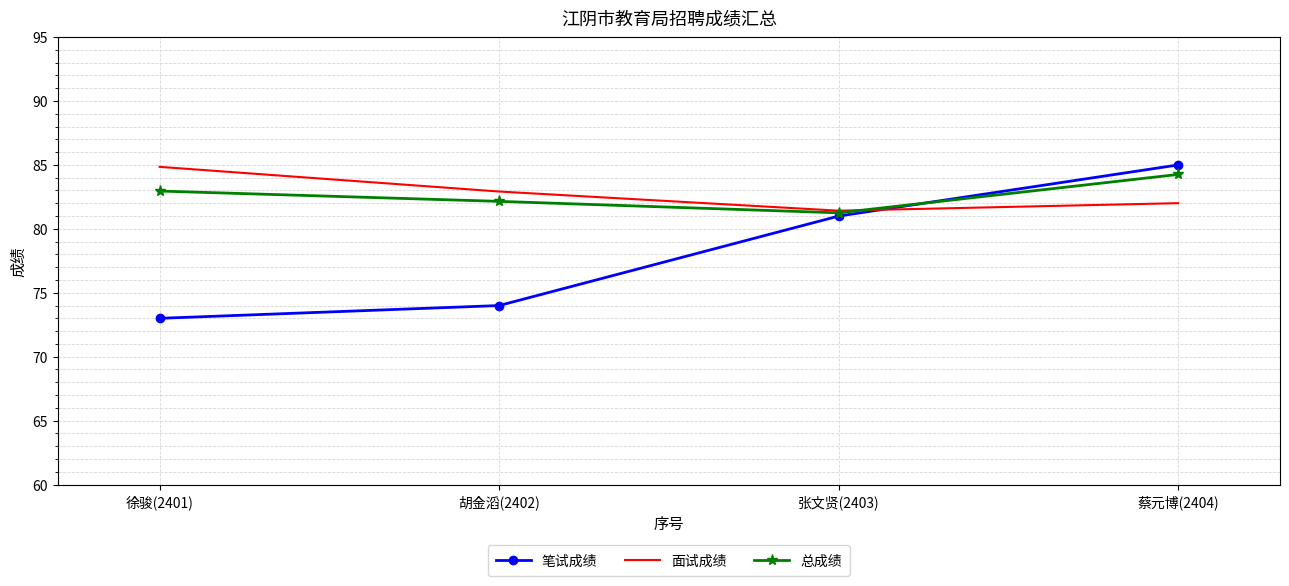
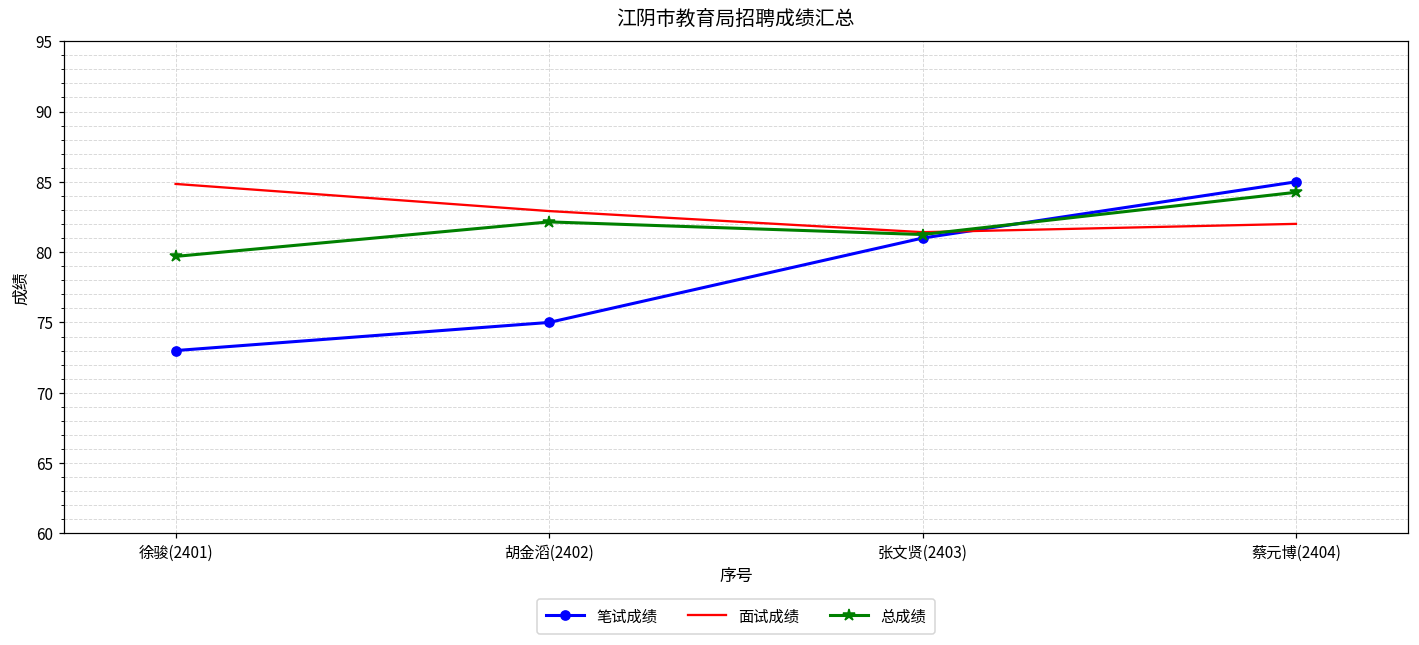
总成绩, 徐骏(2401): 83.0 -> 79.7
笔试成绩, 胡金滔(2402): 74 -> 75
